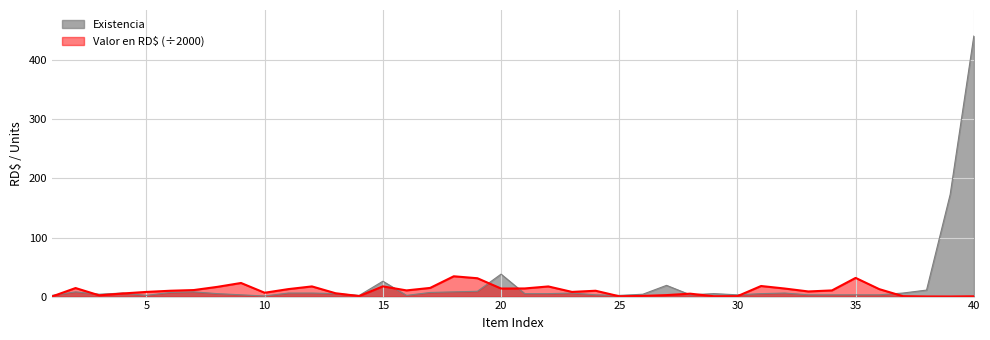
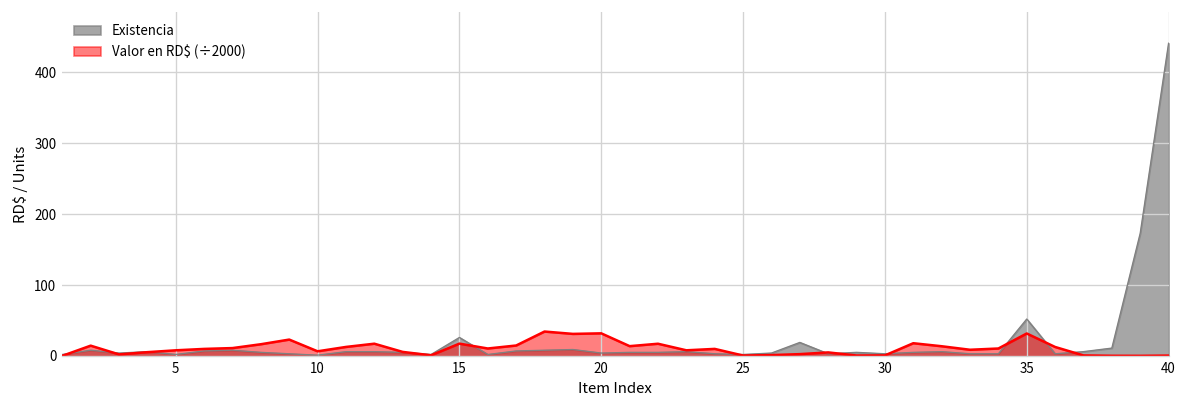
Existencia, 20: 40 -> 0
Valor en RD$ (÷2000), 20: 10 -> 30
Existencia, 35: 0 -> 50
